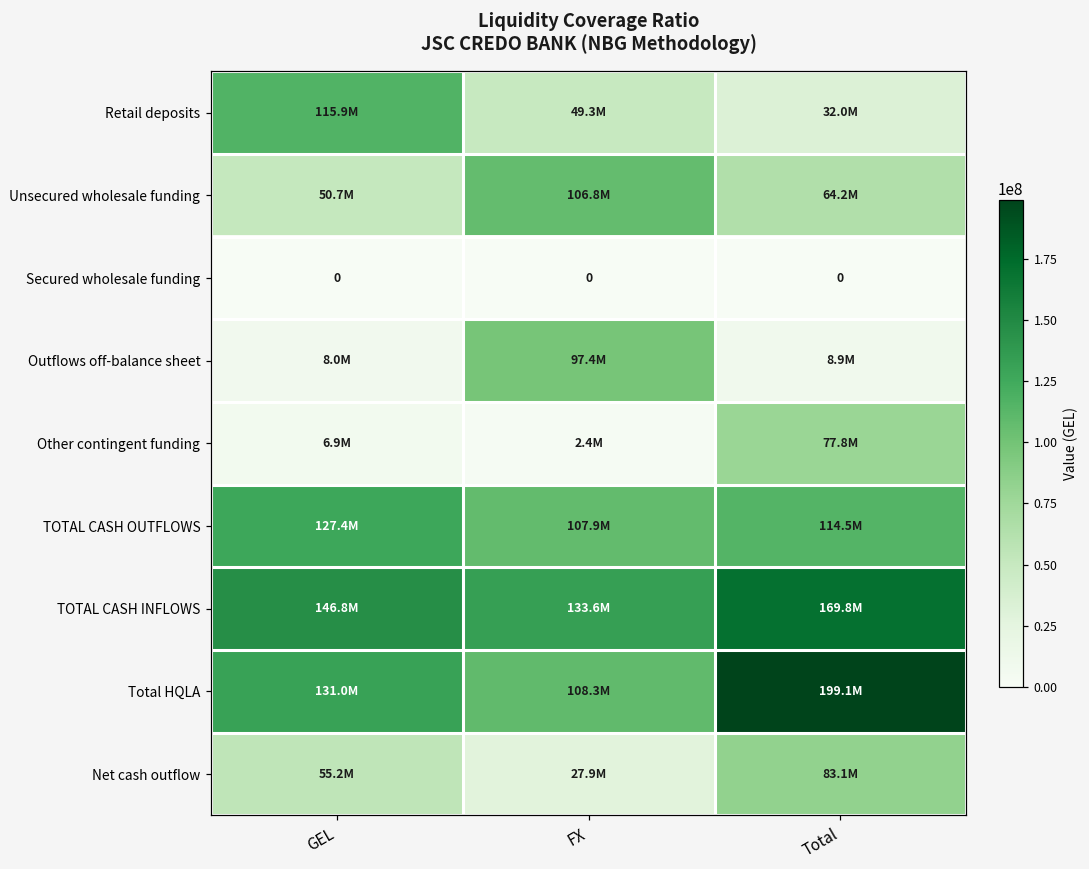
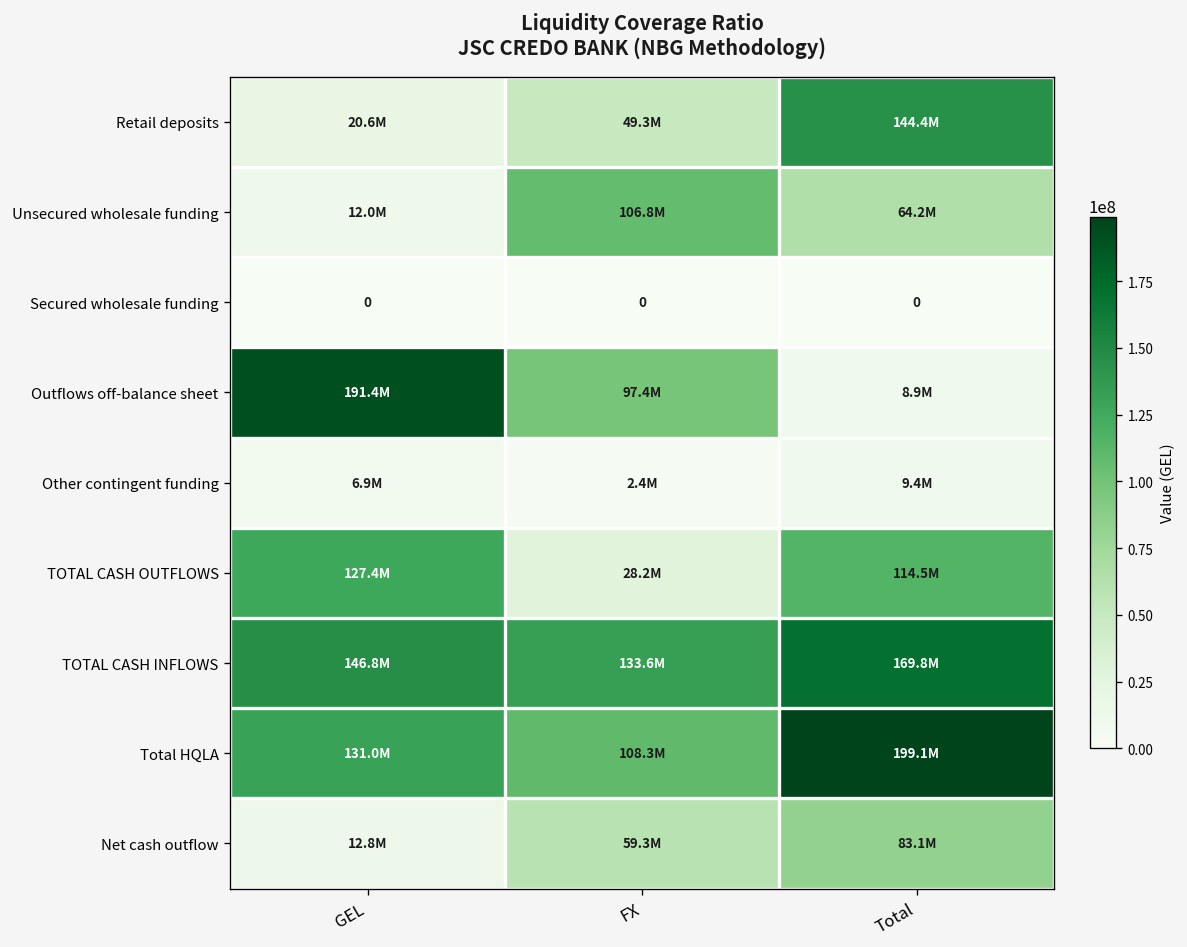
Retail deposits, GEL: 115.9M -> 20.6M
Retail deposits, Total: 32.0M -> 144.4M
Unsecured wholesale funding, GEL: 50.7M -> 12.0M
Outflows off-balance sheet, GEL: 8.0M -> 191.4M
Other contingent funding, Total: 77.8M -> 9.4M
TOTAL CASH OUTFLOWS, FX: 107.9M -> 28.2M
Net cash outflow, GEL: 55.2M -> 12.8M
Net cash outflow, FX: 27.9M -> 59.3M
